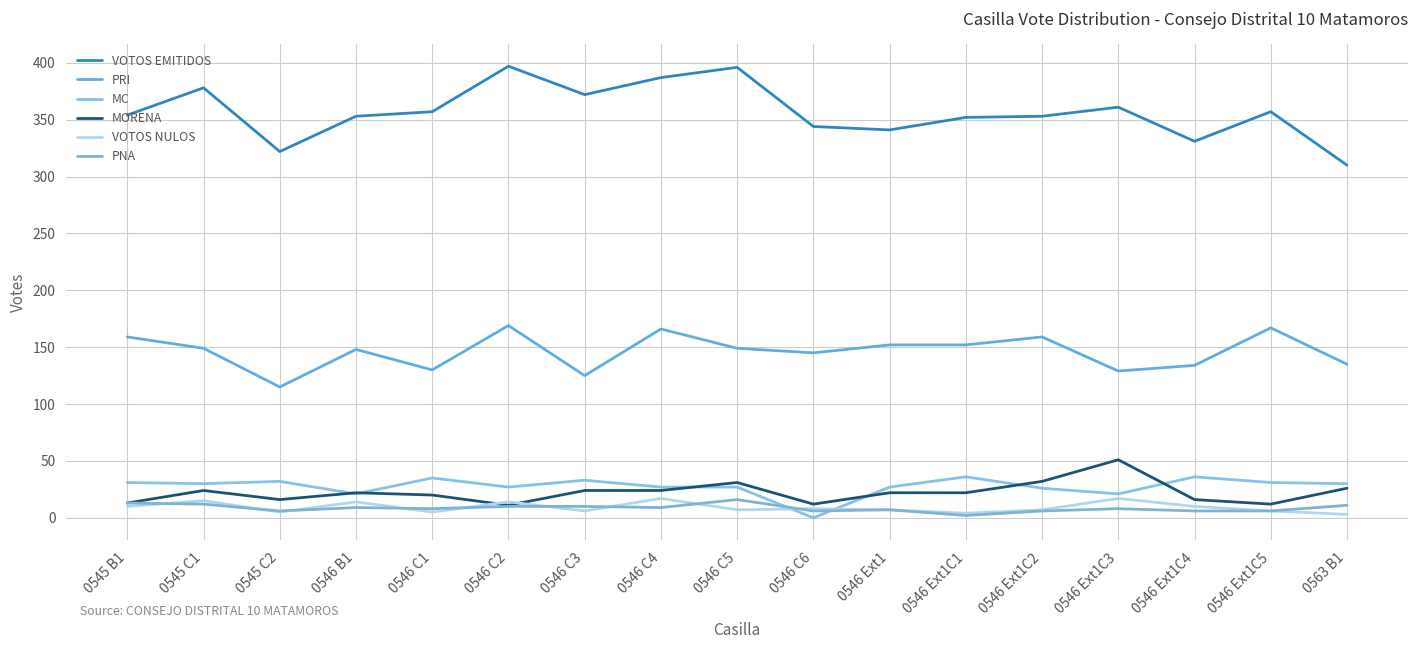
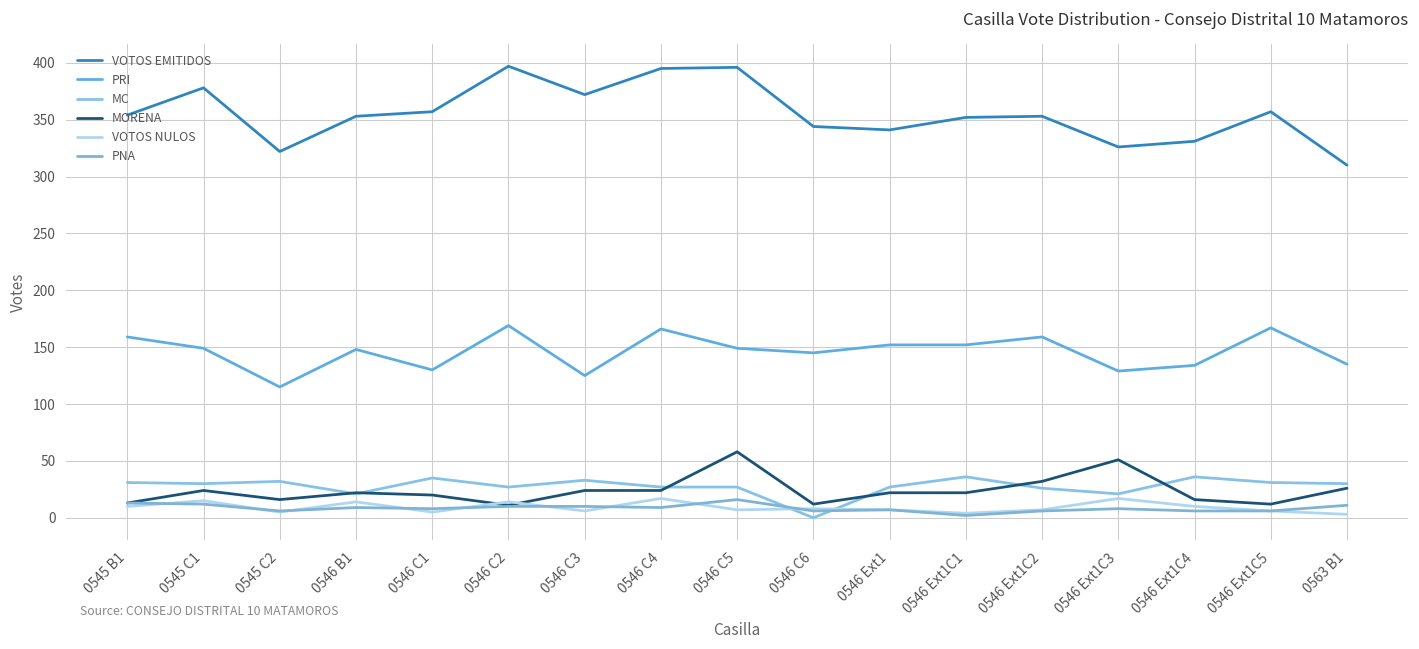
VOTOS EMITIDOS, 0546 C4: 387 -> 395
MORENA, 0546 C5: 31 -> 58
VOTOS EMITIDOS, 0546 Ext1C3: 361 -> 326
